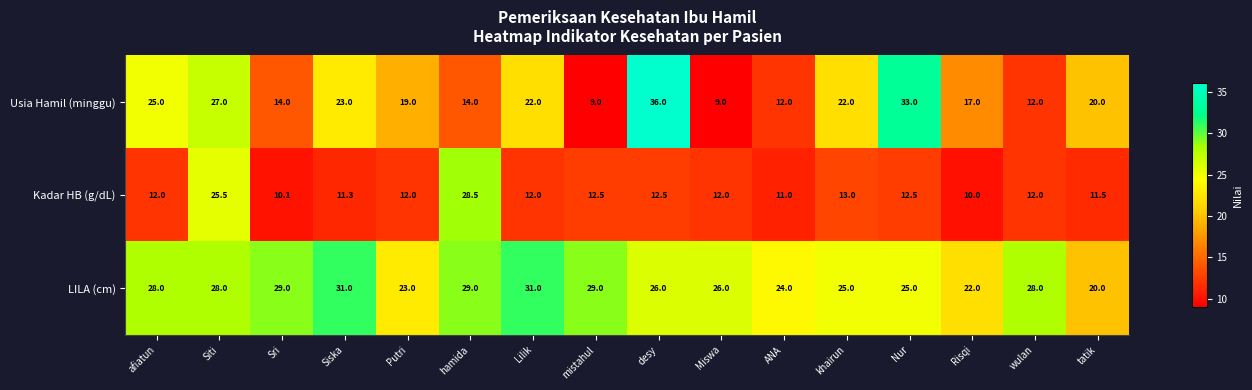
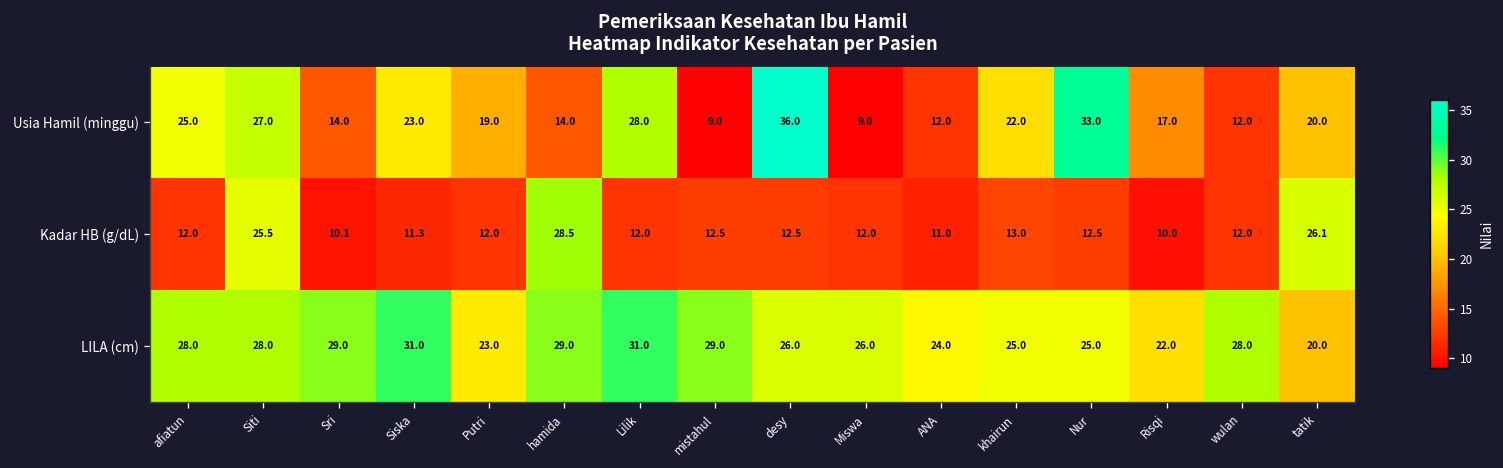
Usia Hamil (minggu), Lilik: 22.0 -> 28.0
Kadar HB (g/dL), tatik: 11.5 -> 26.1
